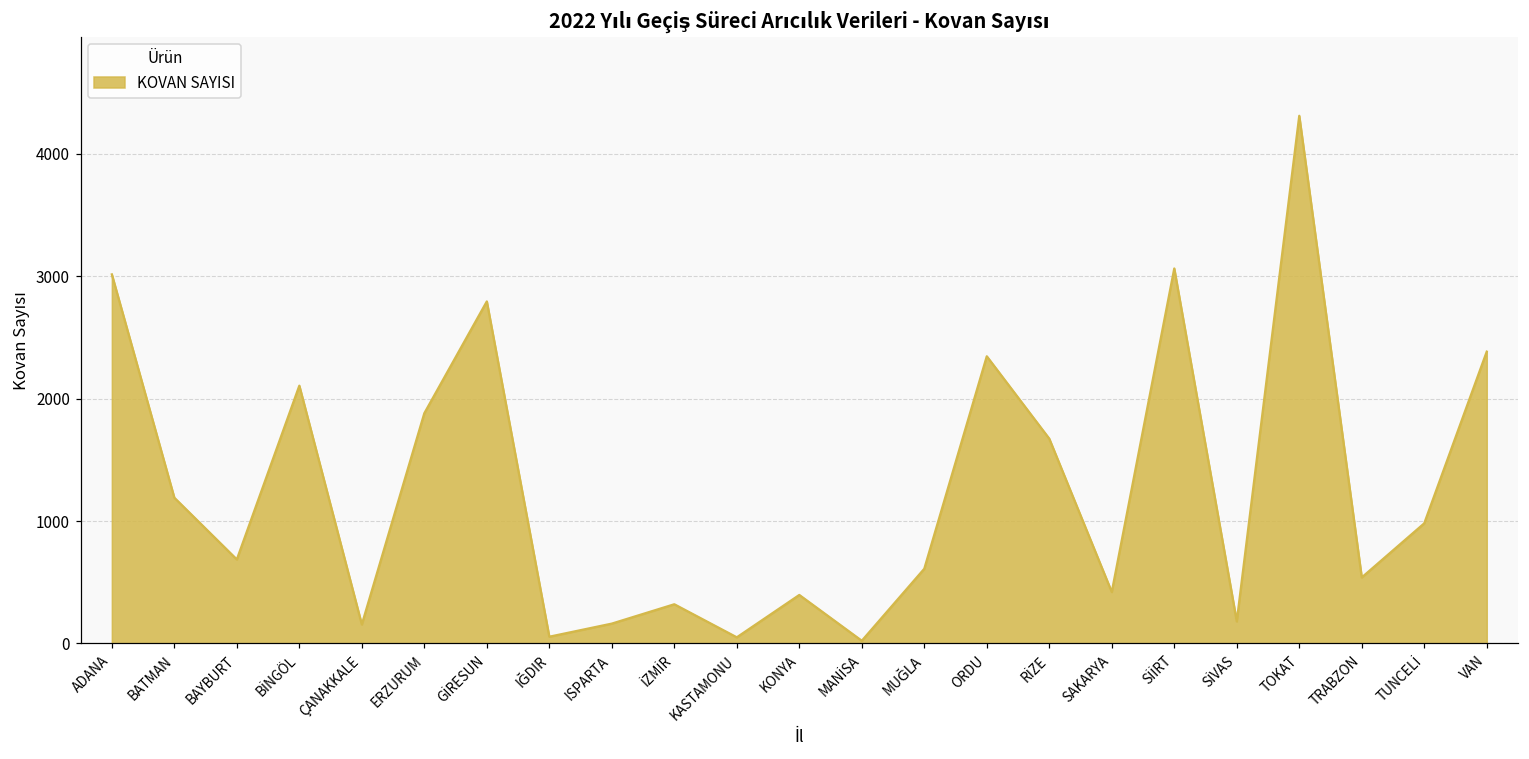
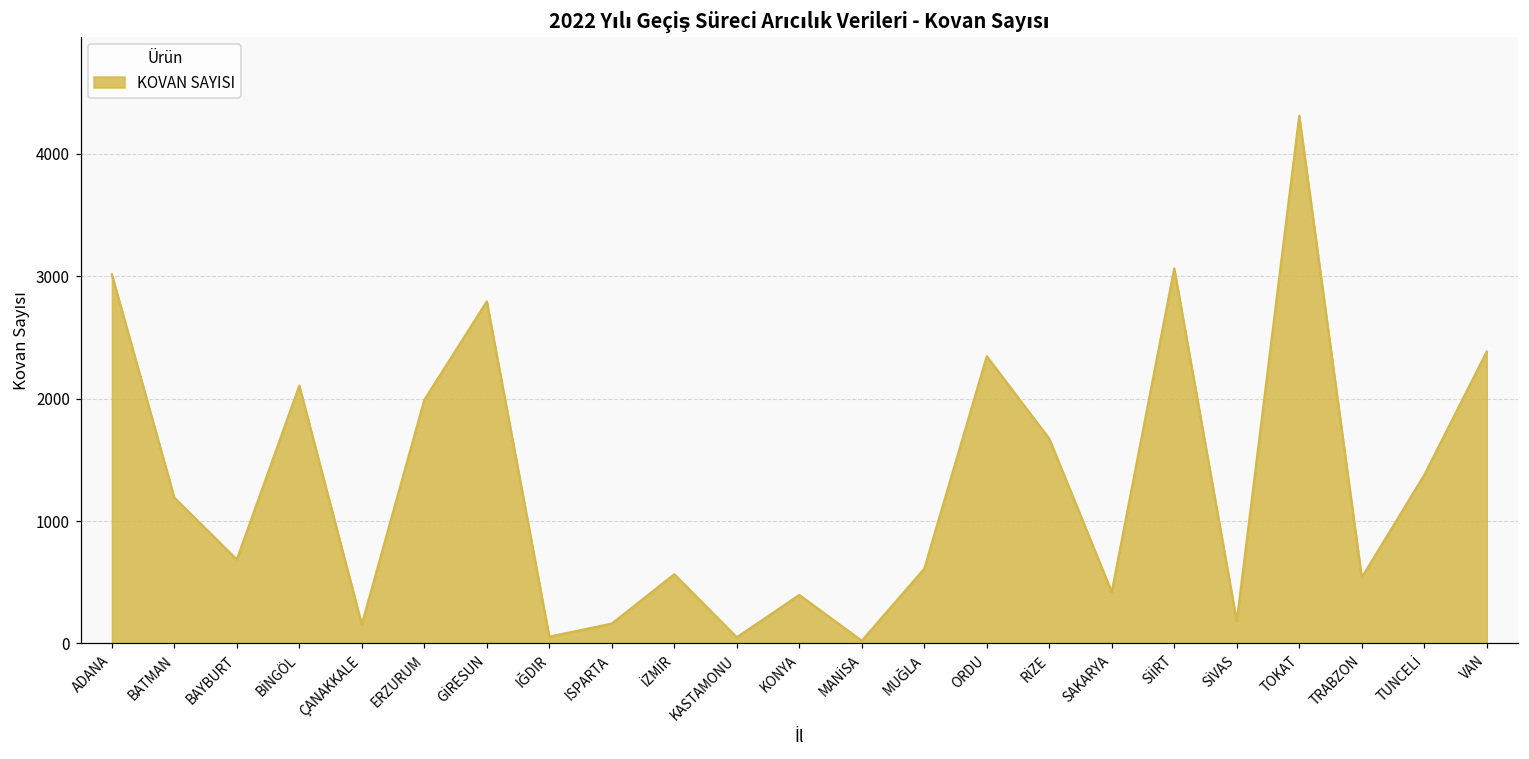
ERZURUM: 1880 -> 1990
İZMİR: 320 -> 570
TUNCELİ: 980 -> 1380
